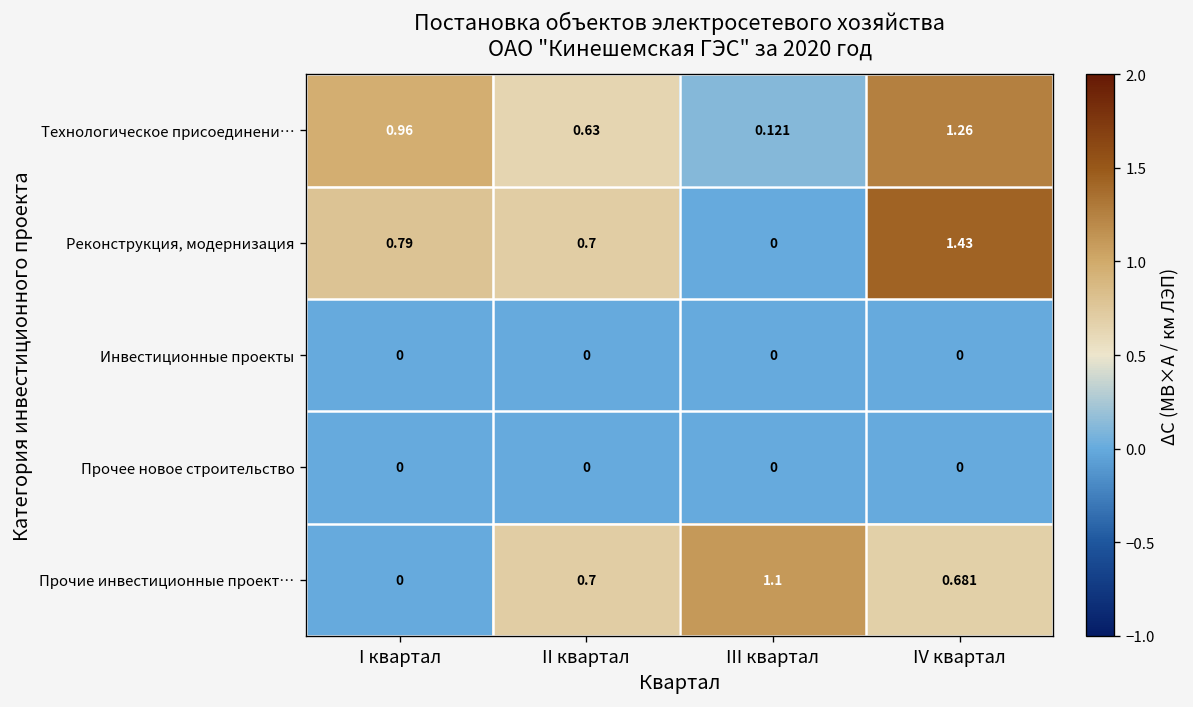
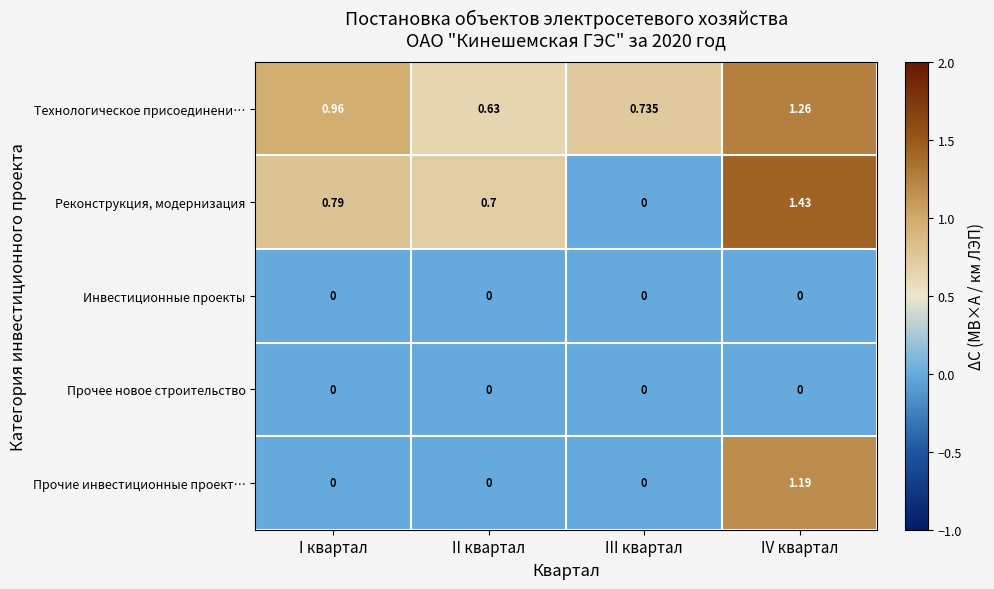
Технологическое присоединени…, III квартал: 0.121 -> 0.735
Прочие инвестиционные проект…, II квартал: 0.7 -> 0
Прочие инвестиционные проект…, III квартал: 1.1 -> 0
Прочие инвестиционные проект…, IV квартал: 0.681 -> 1.19
